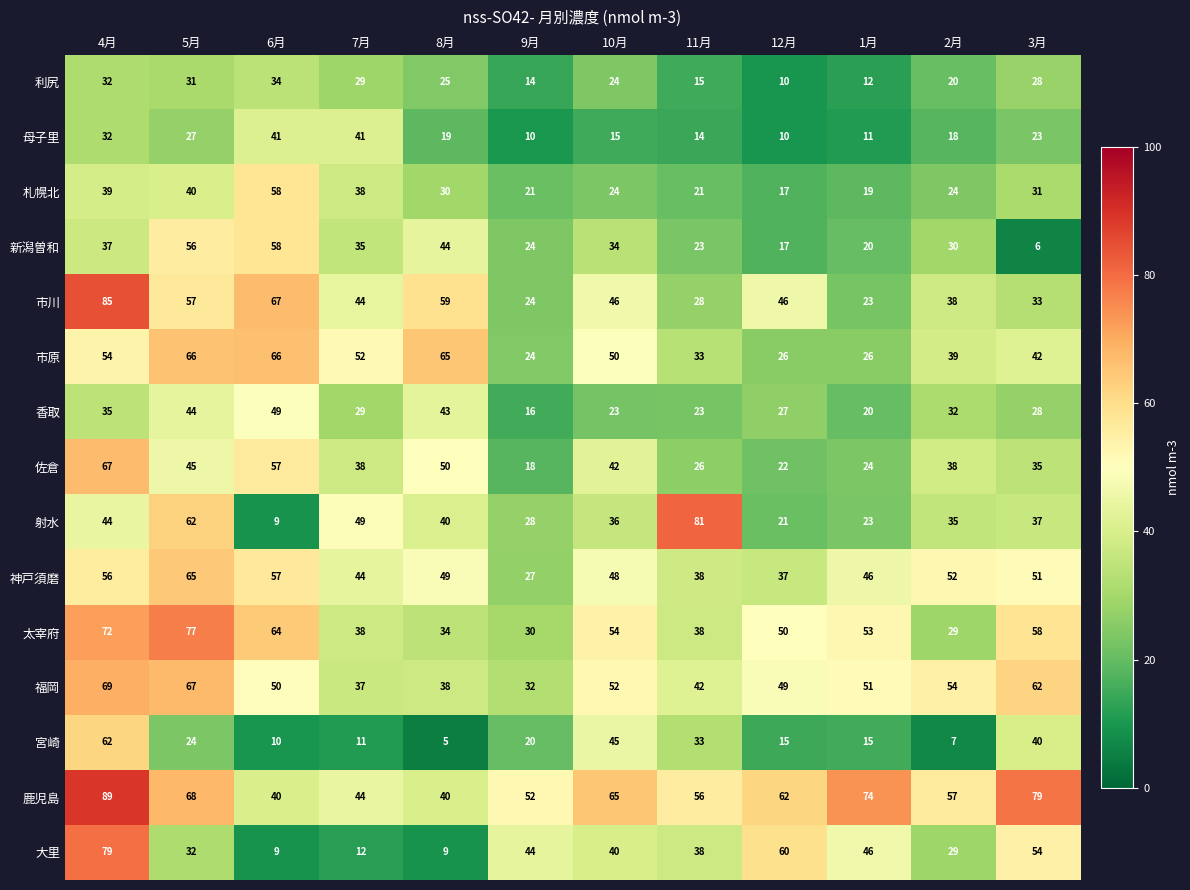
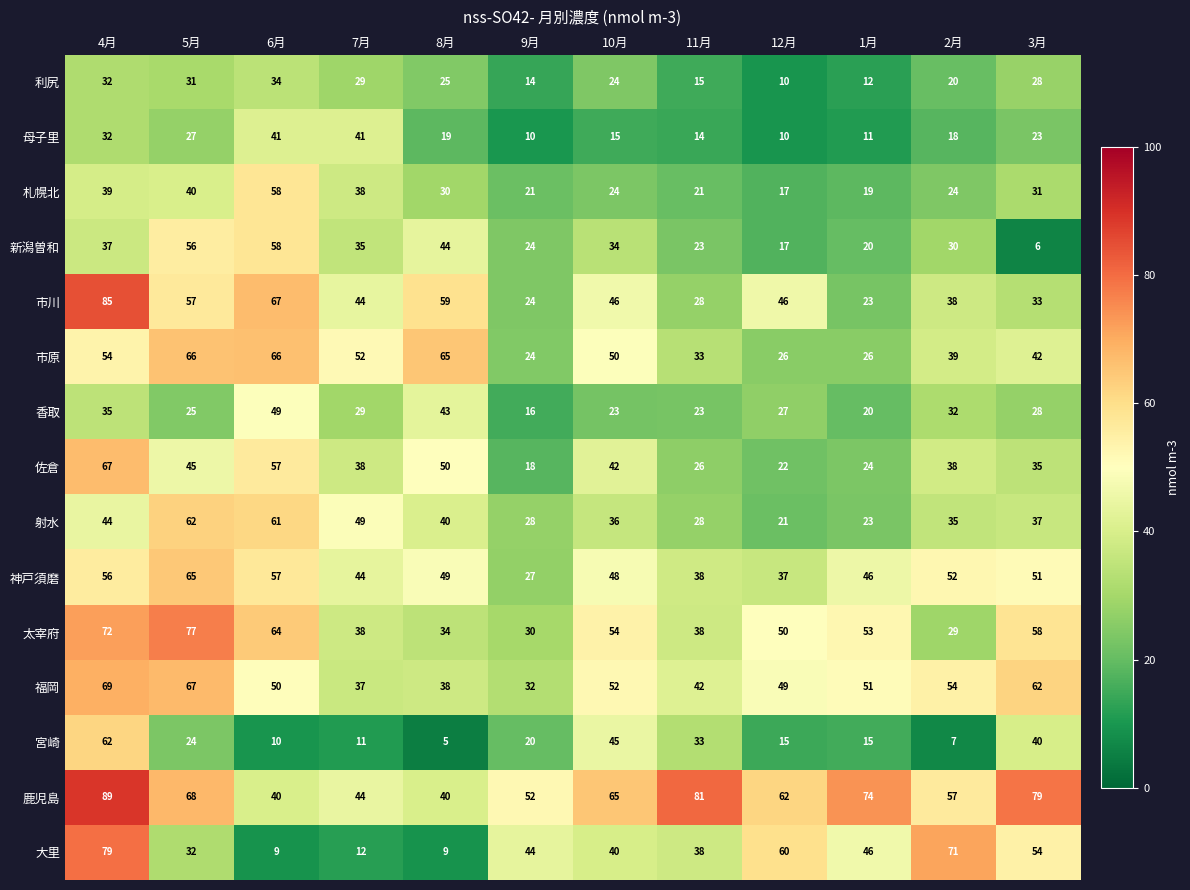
香取, 5月: 44 -> 25
射水, 6月: 9 -> 61
射水, 11月: 81 -> 28
鹿児島, 11月: 56 -> 81
大里, 2月: 29 -> 71
